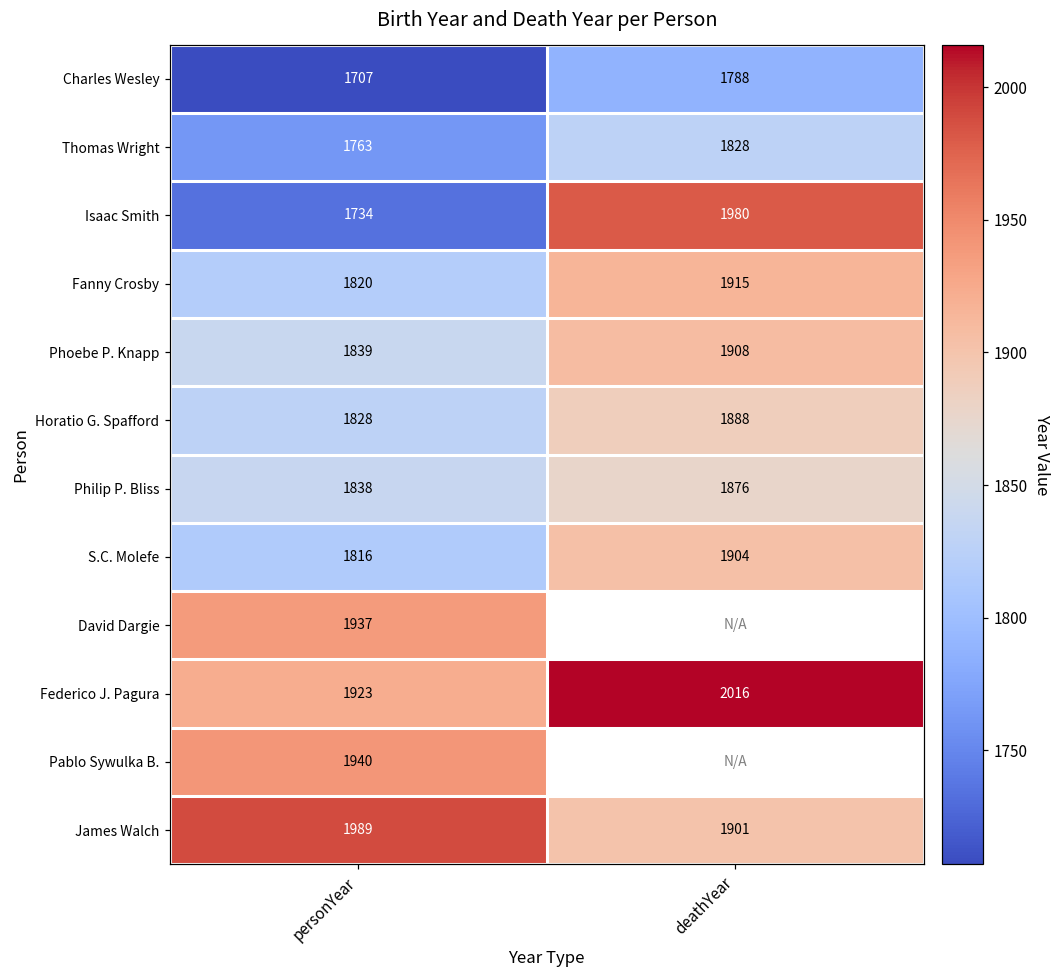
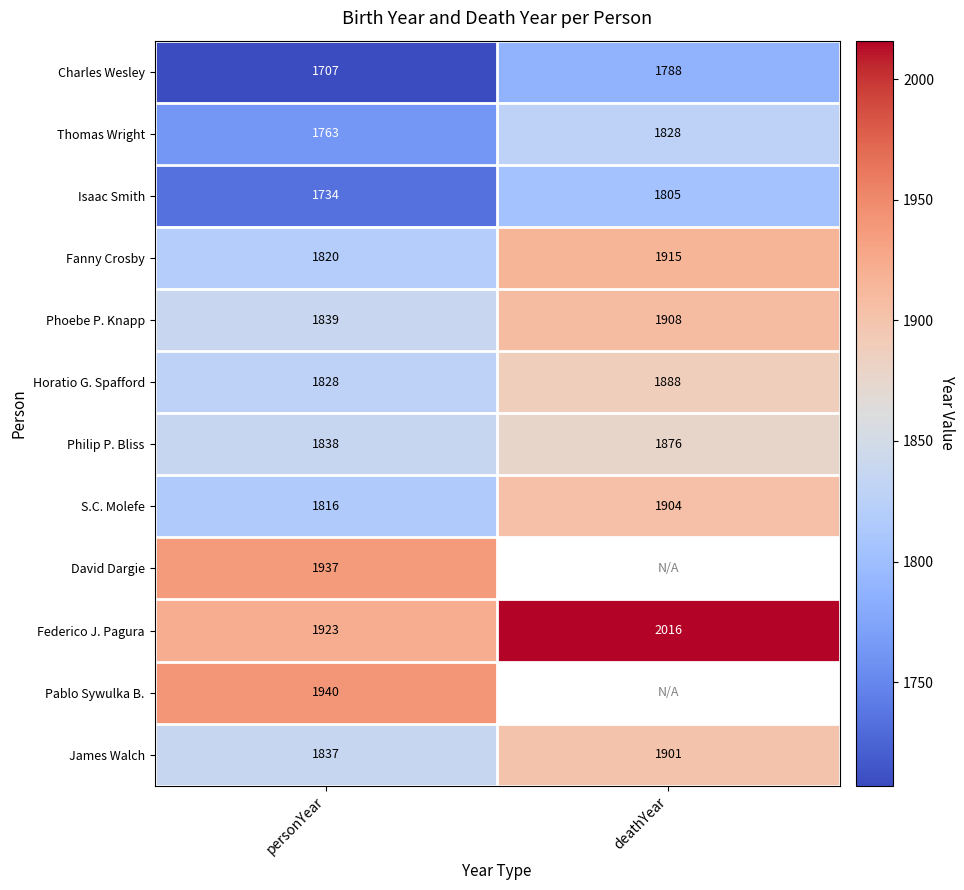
Isaac Smith, deathYear: 1980 -> 1805
James Walch, personYear: 1989 -> 1837
